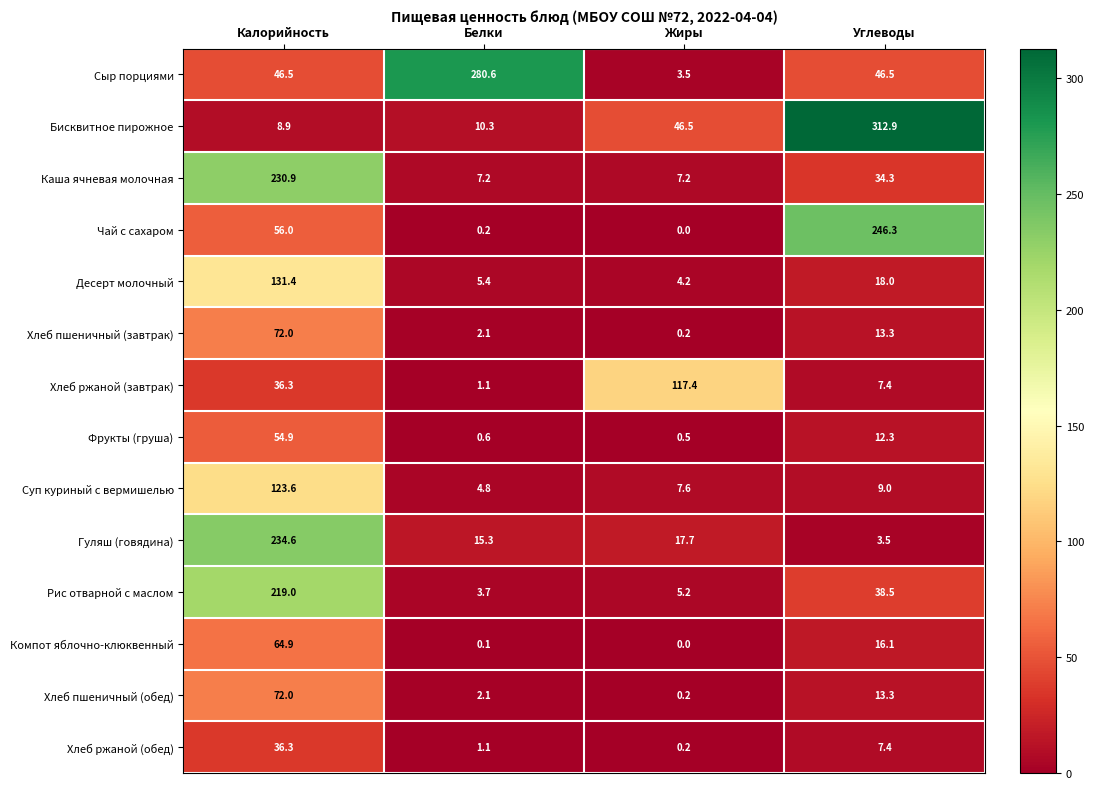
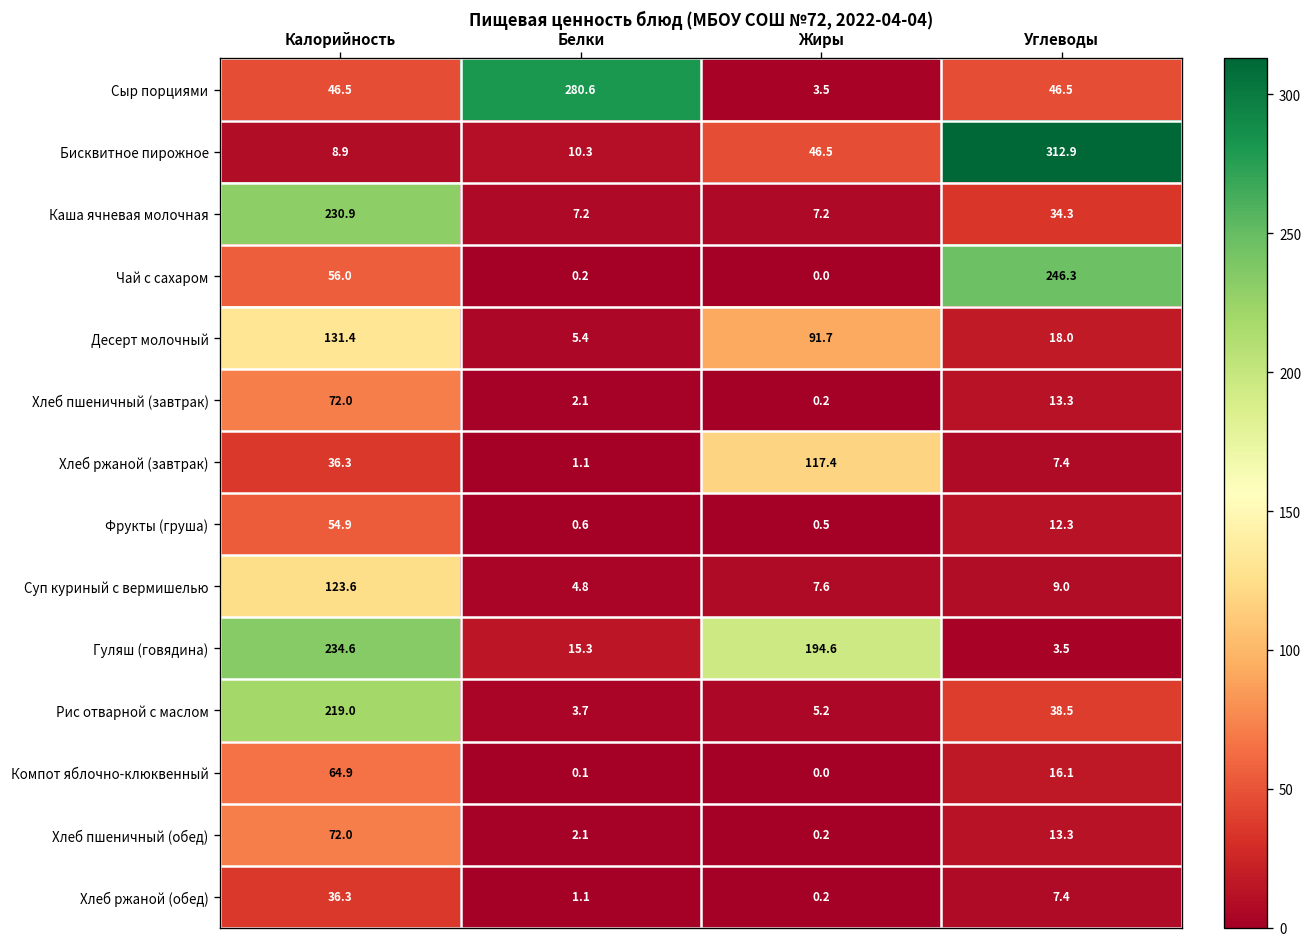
Десерт молочный, Жиры: 4.2 -> 91.7
Гуляш (говядина), Жиры: 17.7 -> 194.6
